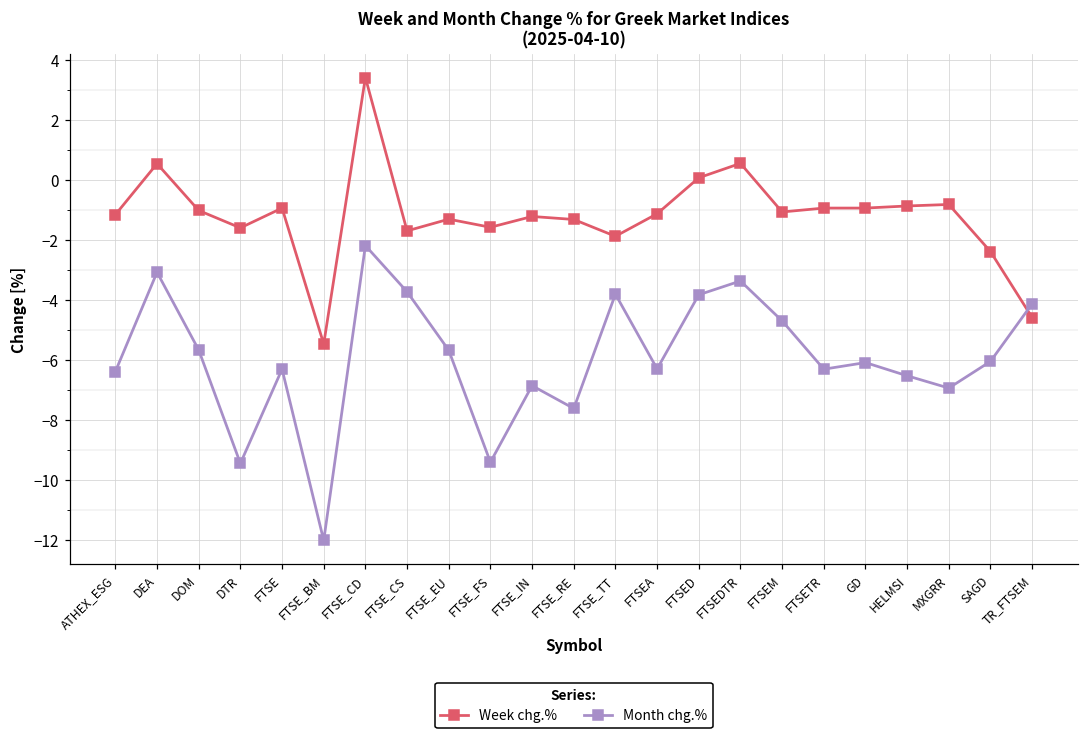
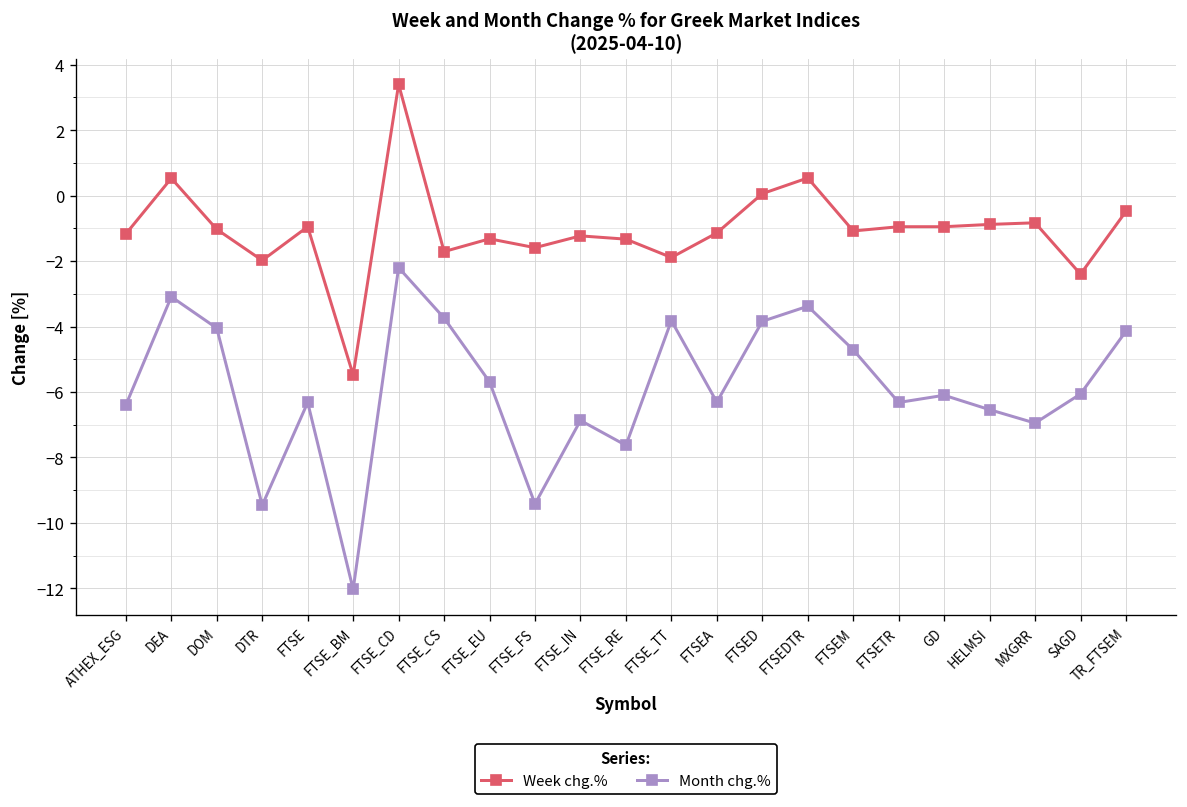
Month chg.%, DOM: -5.7 -> -4.1
Week chg.%, DTR: -1.6 -> -2.0
Week chg.%, TR_FTSEM: -4.6 -> -0.5
